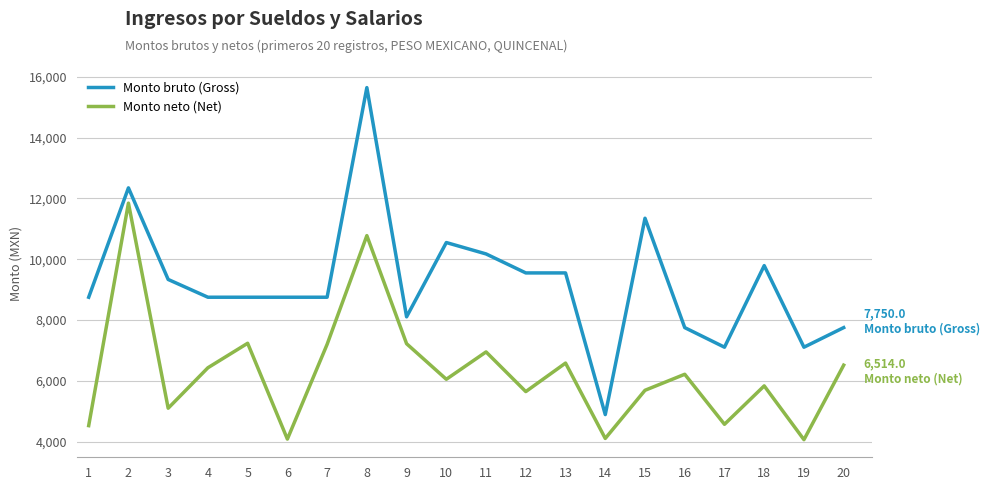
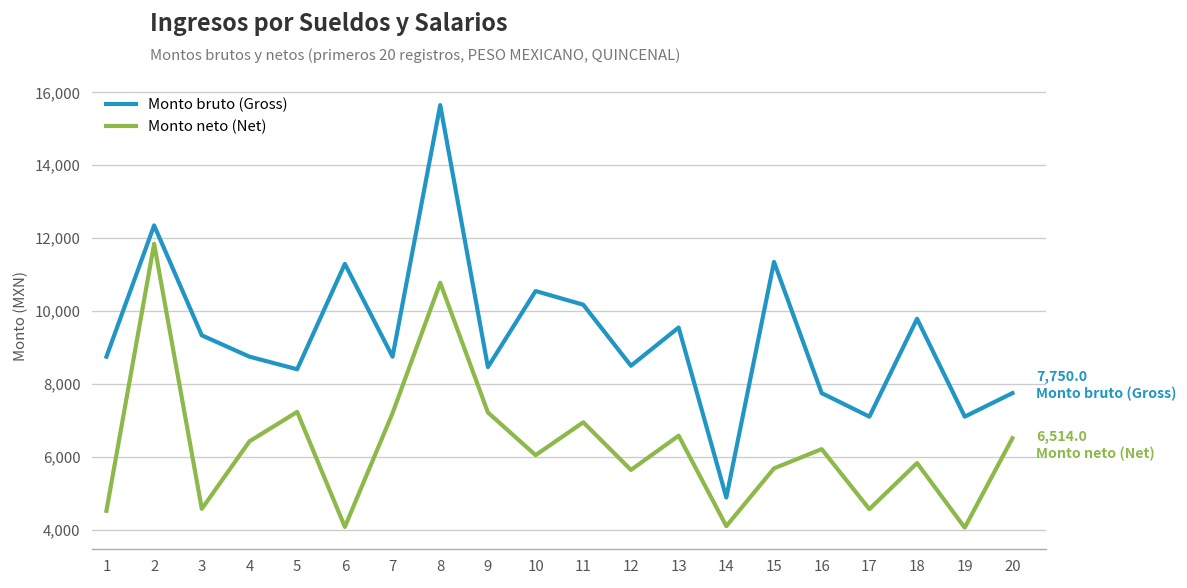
Monto neto (Net), 3: 5,100 -> 4,600
Monto bruto (Gross), 5: 8,800 -> 8,400
Monto bruto (Gross), 6: 8,800 -> 11,300
Monto bruto (Gross), 9: 8,100 -> 8,500
Monto bruto (Gross), 12: 9,600 -> 8,500
